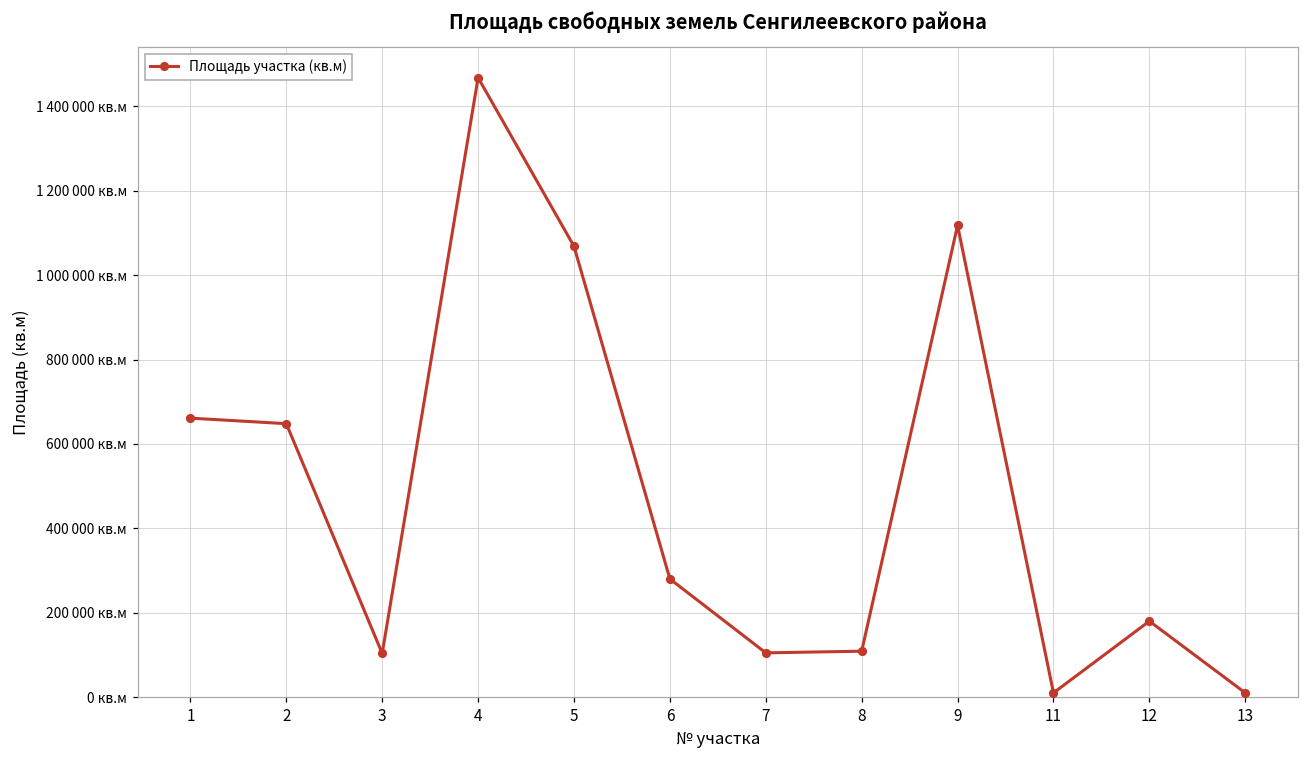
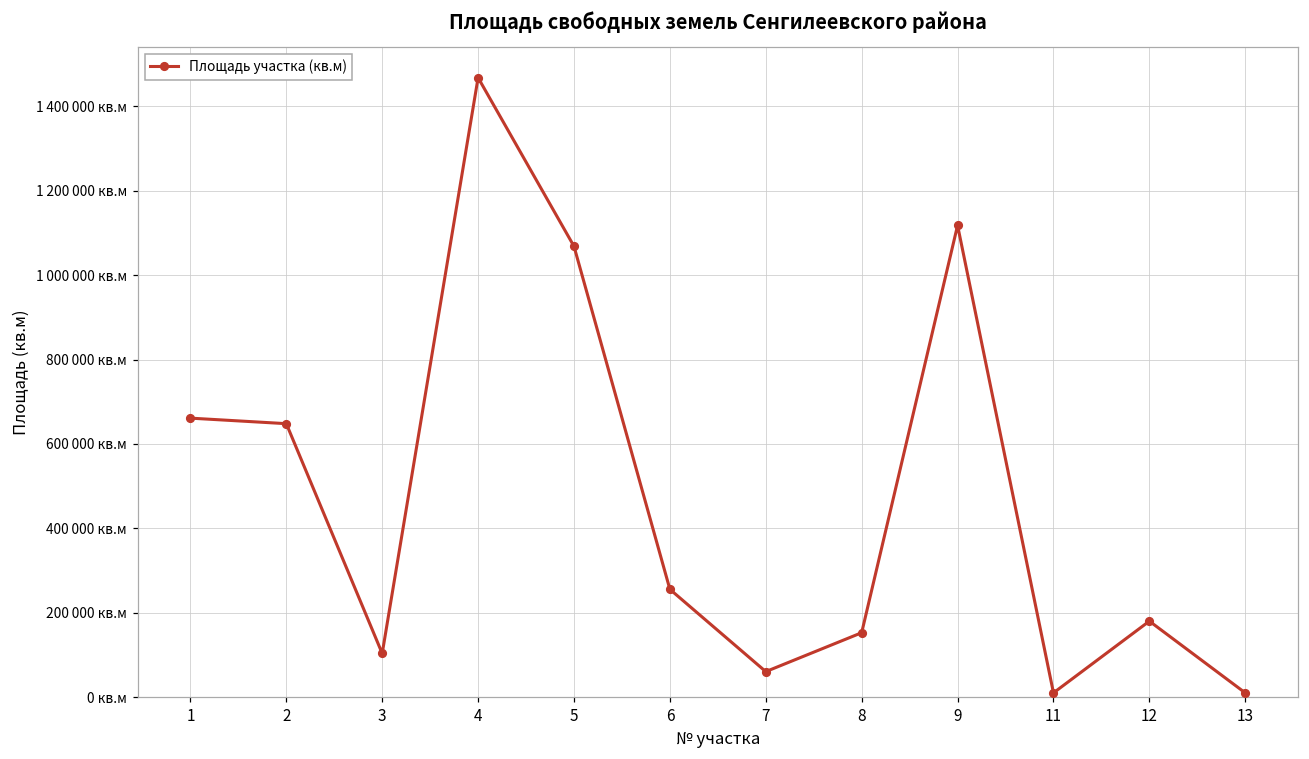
6: 280000 кв.м -> 260000 кв.м
7: 100000 кв.м -> 60000 кв.м
8: 110000 кв.м -> 150000 кв.м
